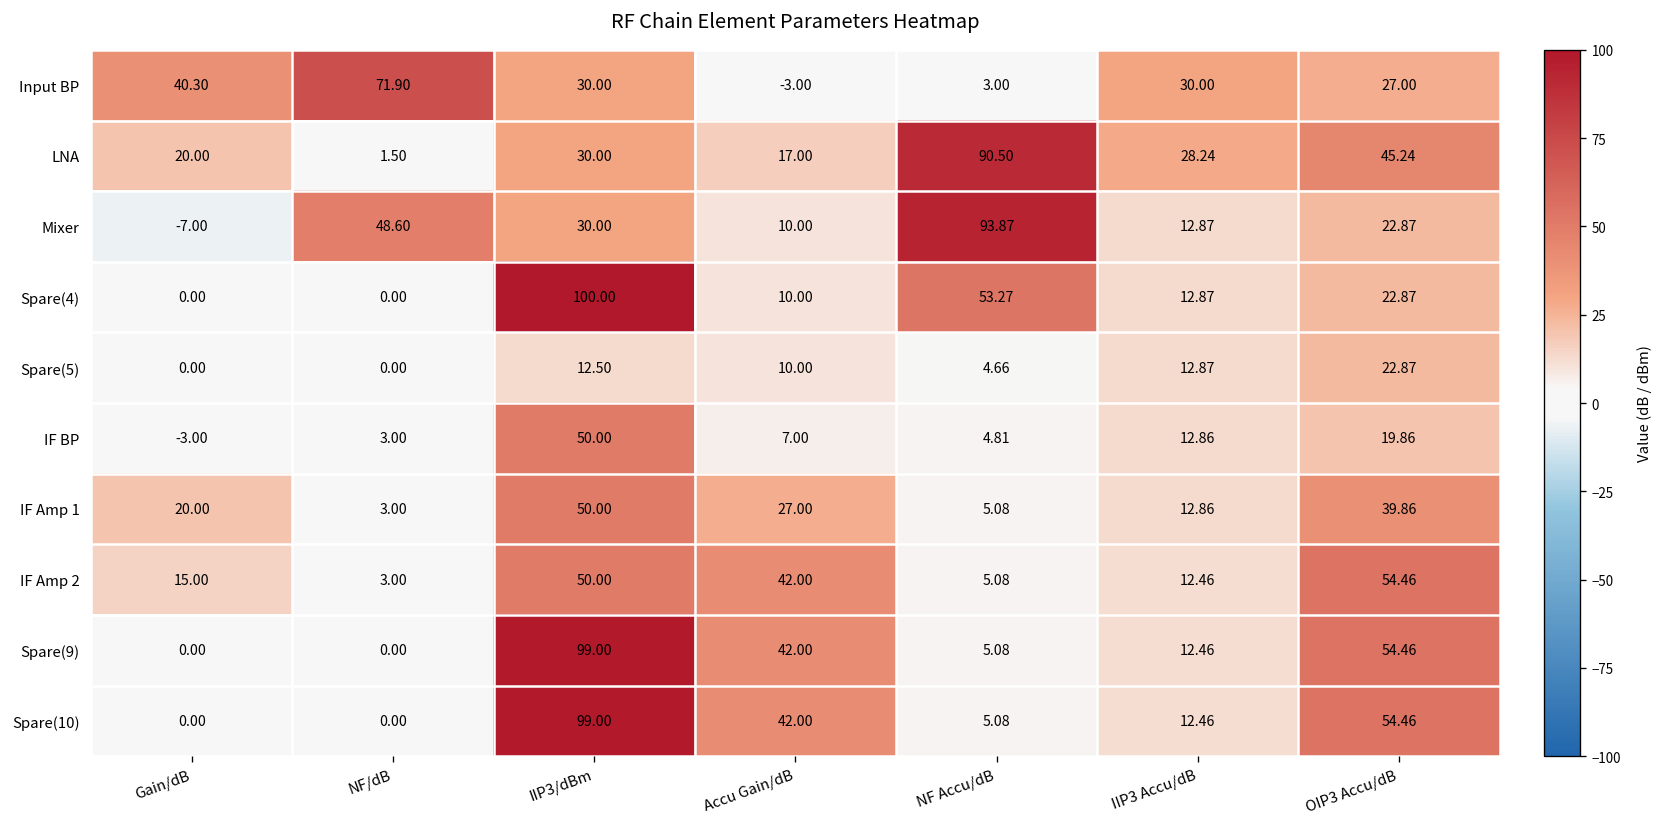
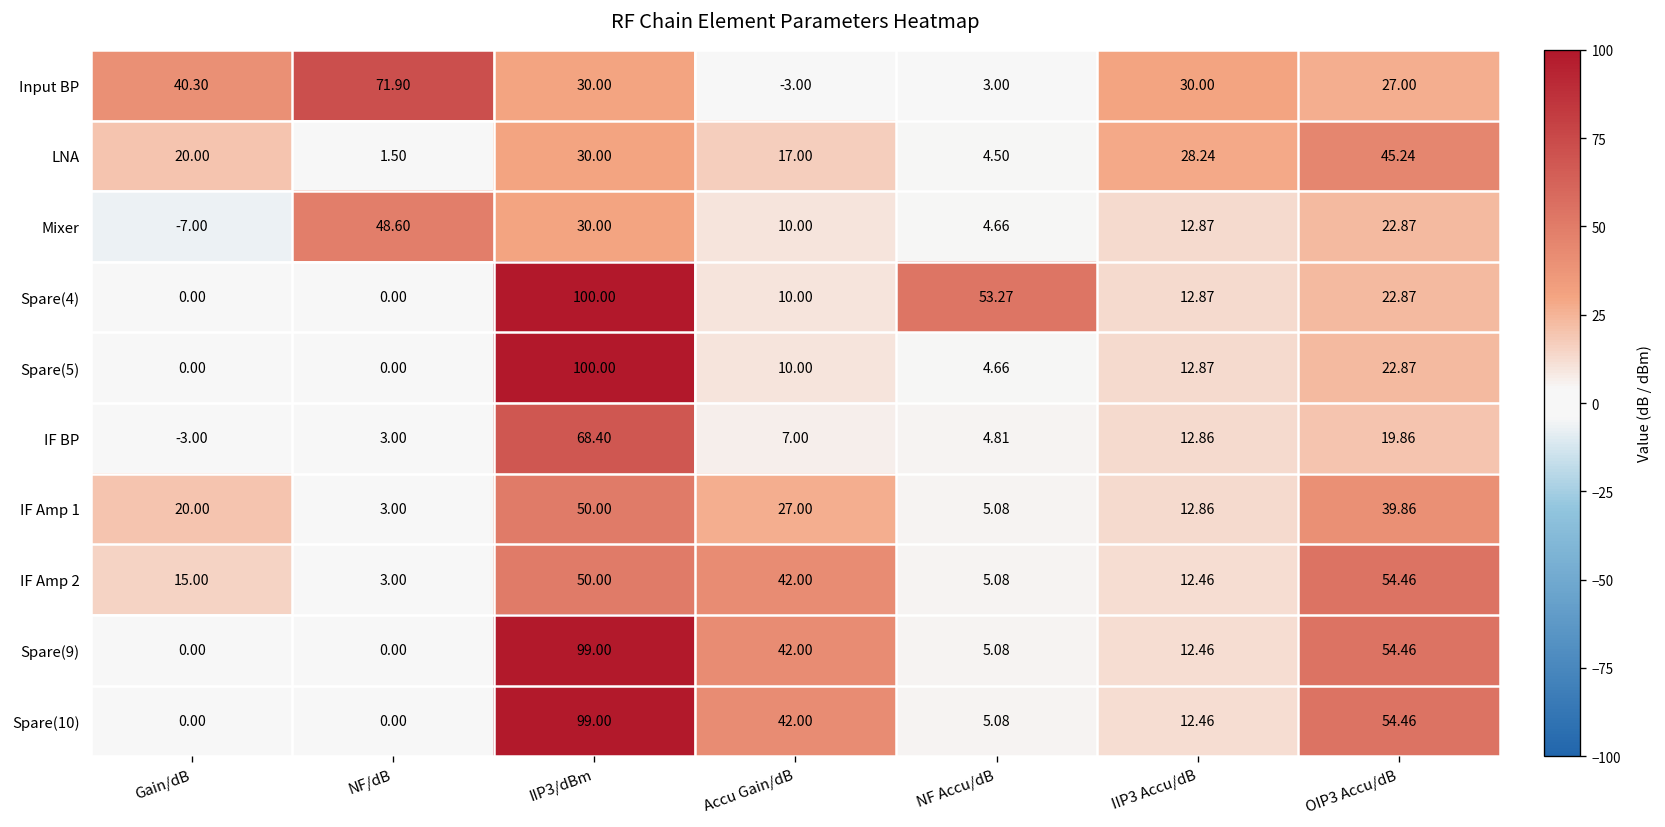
LNA, NF Accu/dB: 90.50 -> 4.50
Mixer, NF Accu/dB: 93.87 -> 4.66
Spare(5), IIP3/dBm: 12.50 -> 100.00
IF BP, IIP3/dBm: 50.00 -> 68.40
